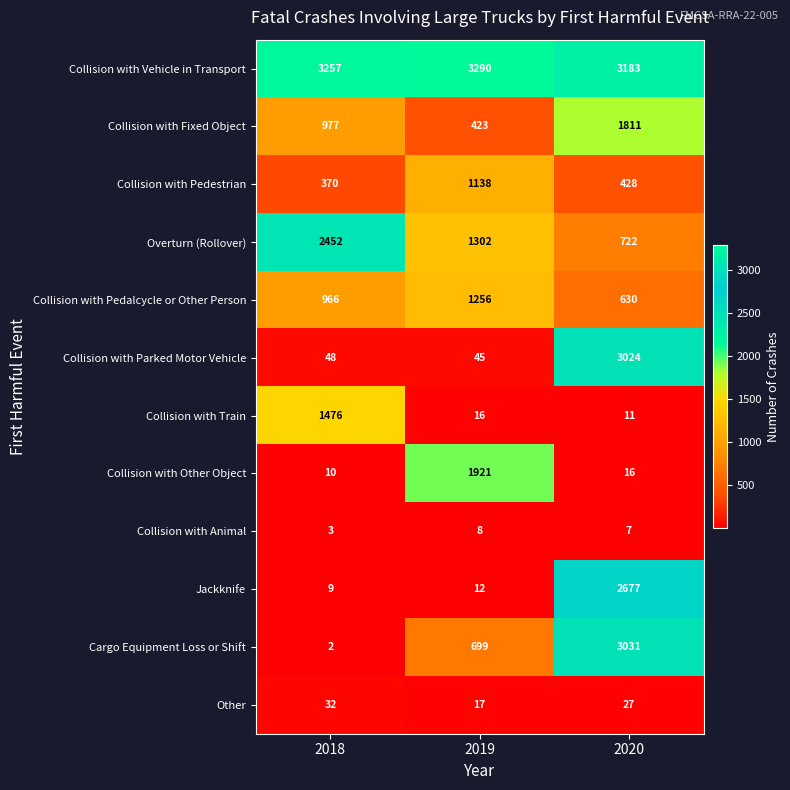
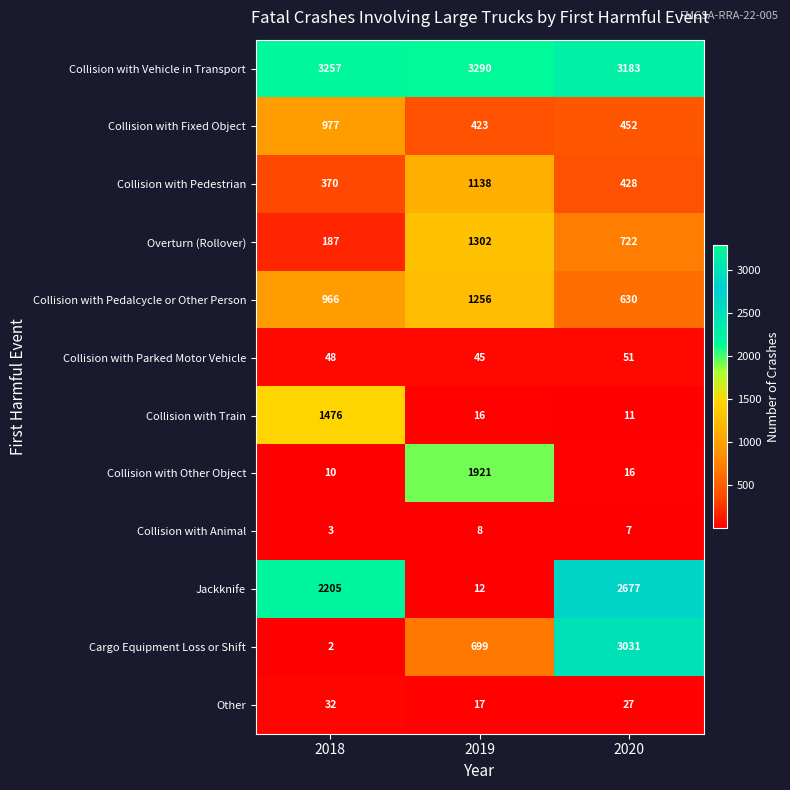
Collision with Fixed Object, 2020: 1811 -> 452
Overturn (Rollover), 2018: 2452 -> 187
Collision with Parked Motor Vehicle, 2020: 3024 -> 51
Jackknife, 2018: 9 -> 2205
